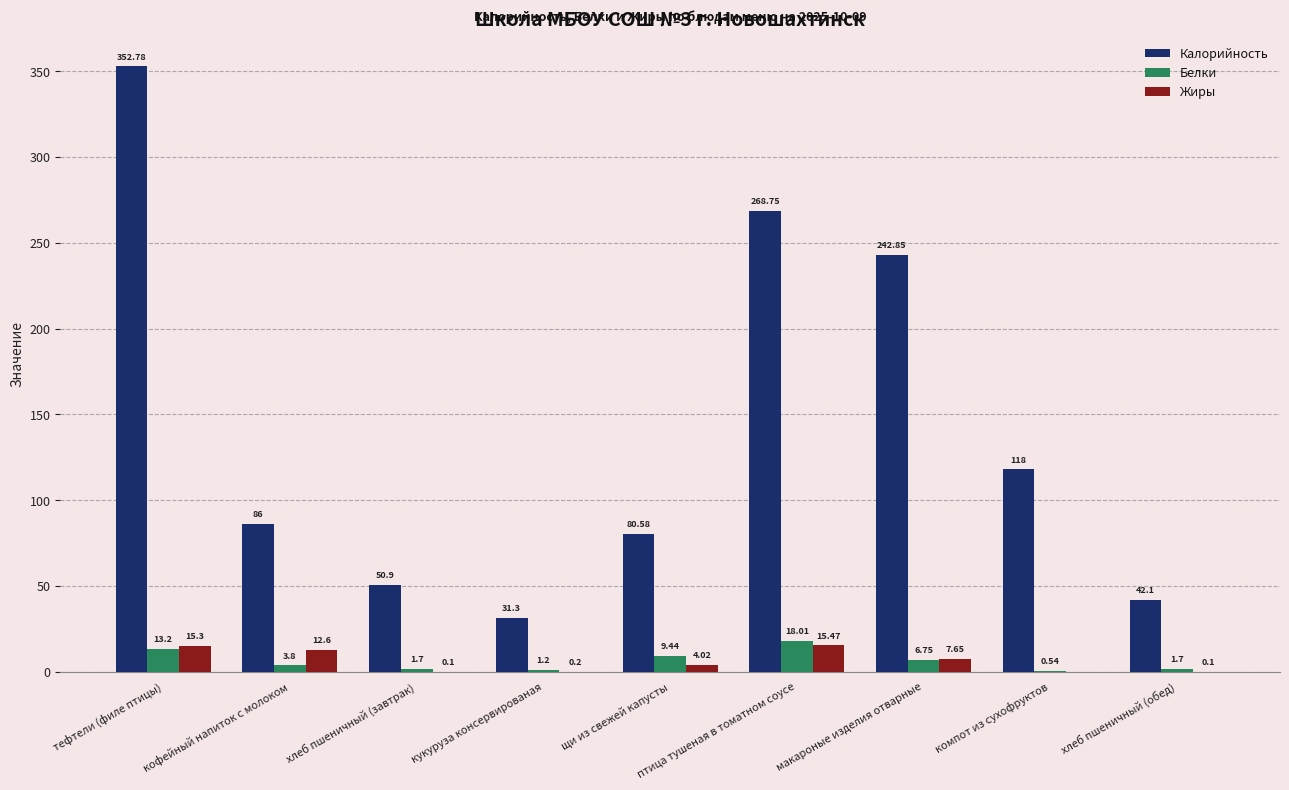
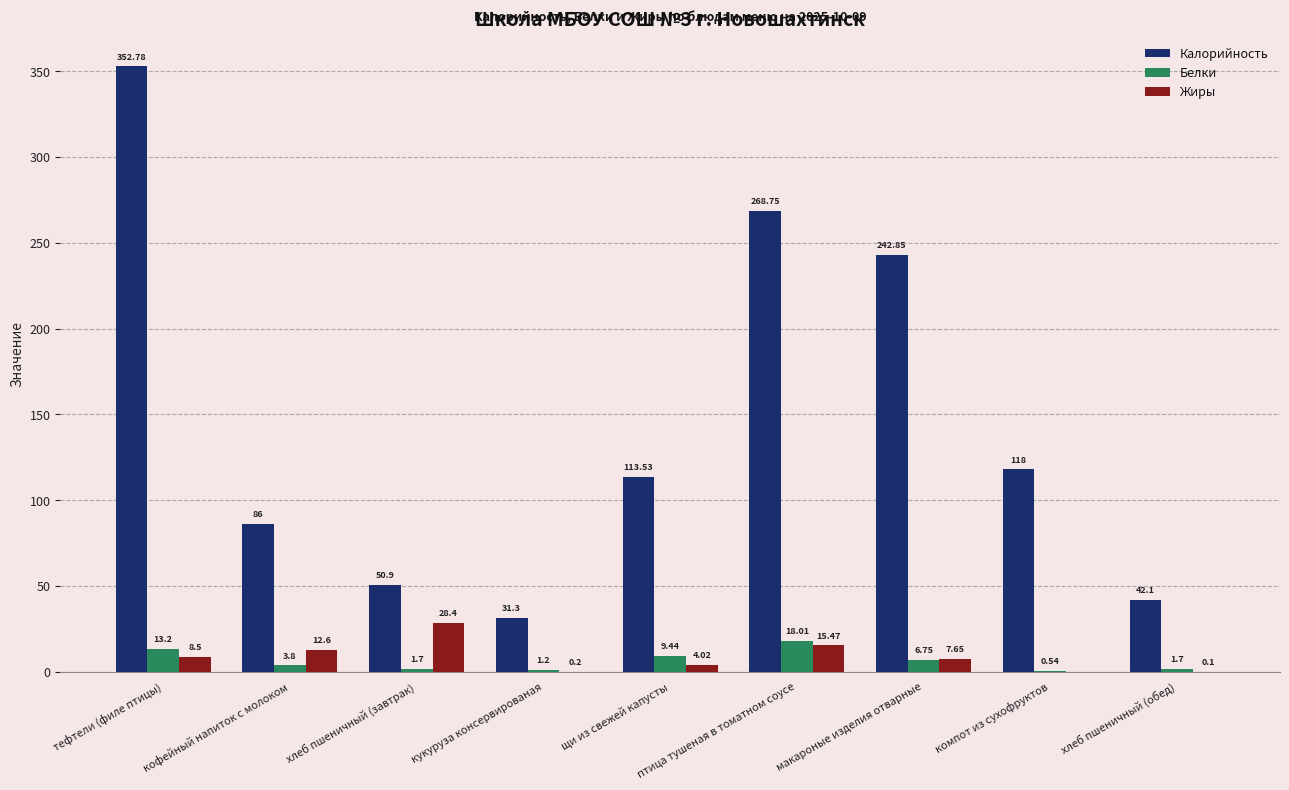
Жиры, тефтели (филе птицы): 15.3 -> 8.5
Жиры, хлеб пшеничный (завтрак): 0.1 -> 28.4
Калорийность, щи из свежей капусты: 80.58 -> 113.53
